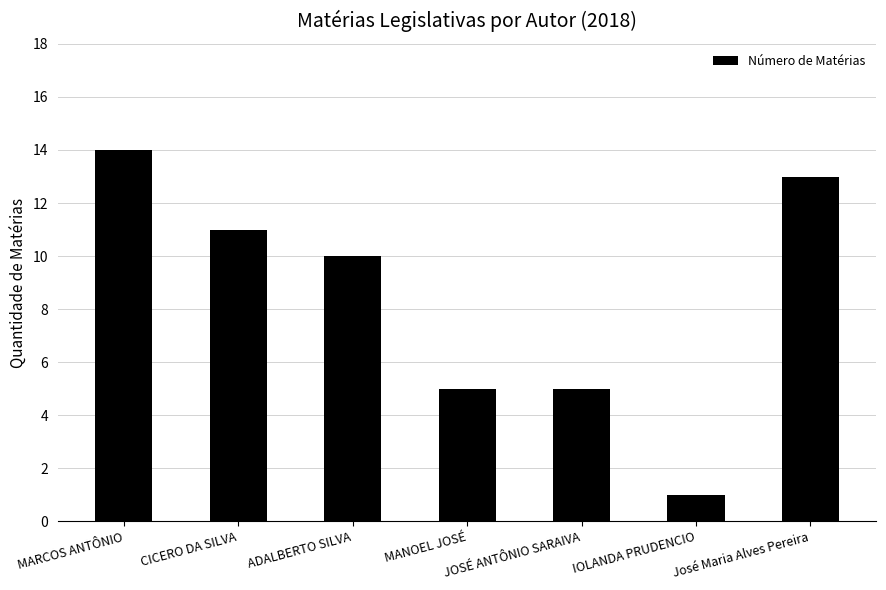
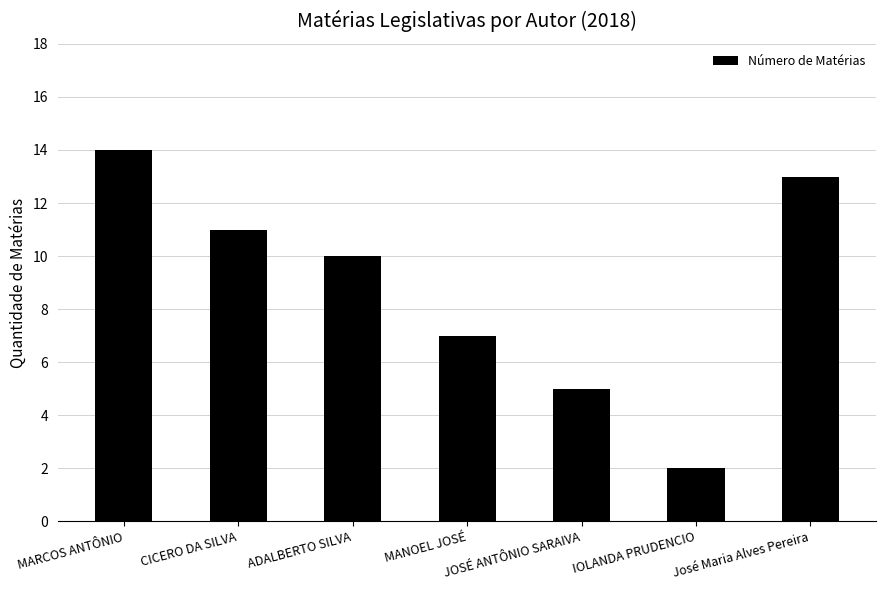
MANOEL JOSÉ: 5 -> 7
IOLANDA PRUDENCIO: 1 -> 2
